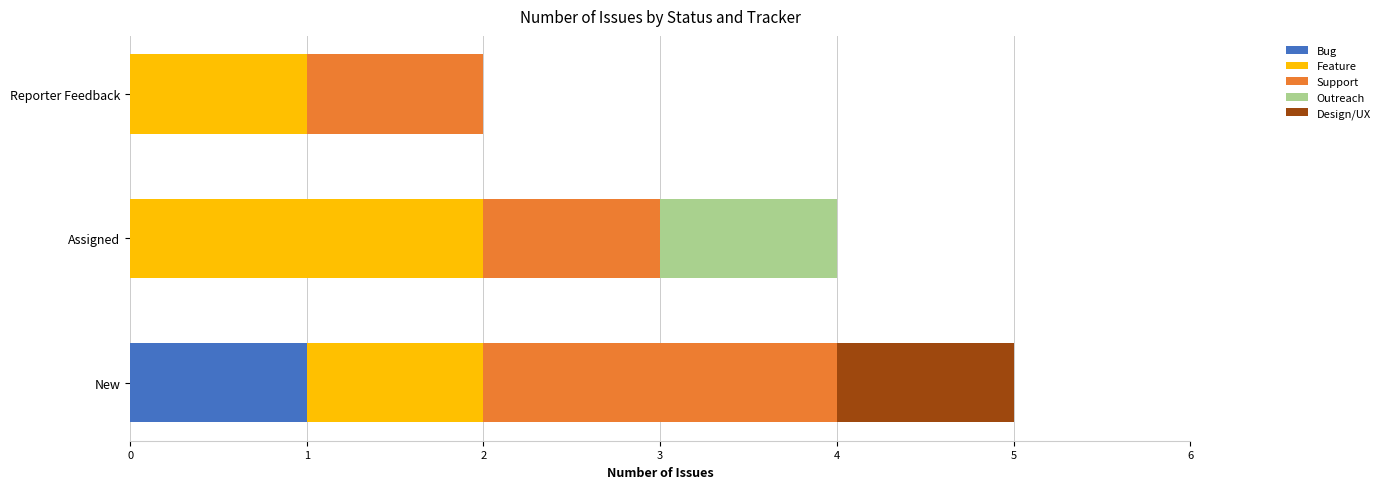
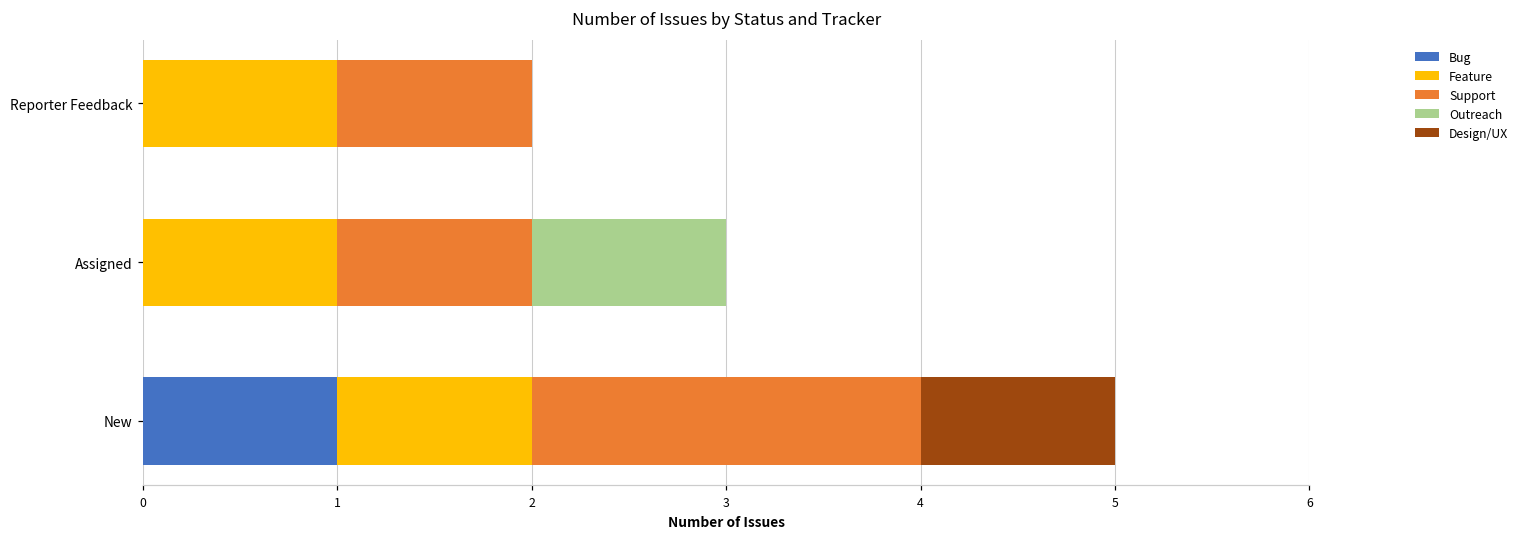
Feature, Assigned: 2 -> 1
